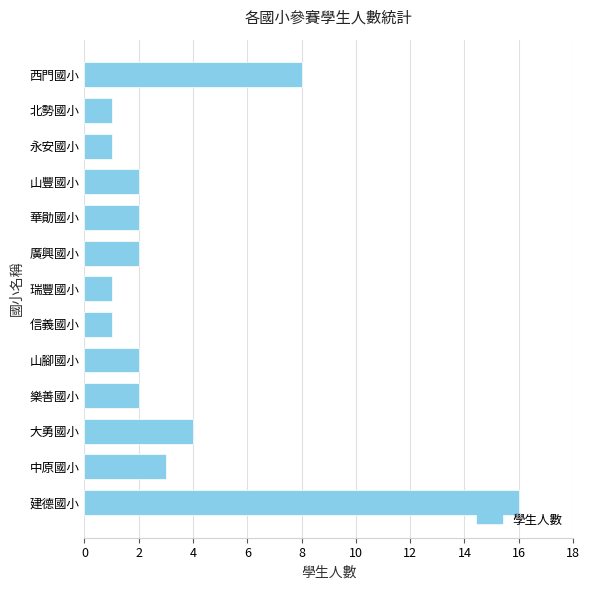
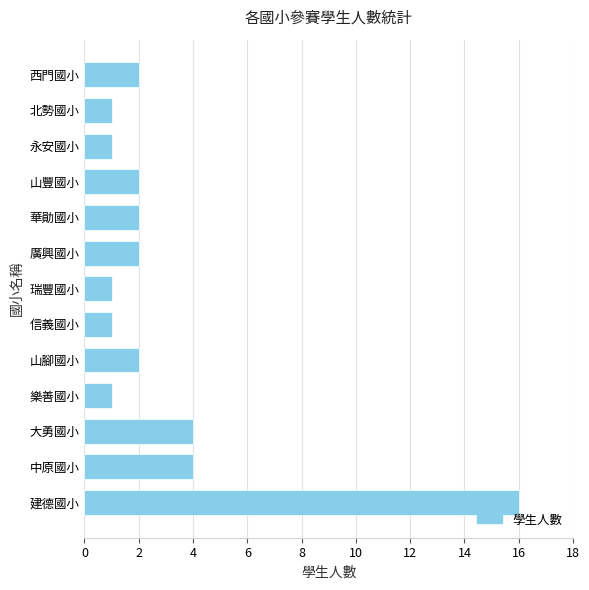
西門國小: 8 -> 2
樂善國小: 2 -> 1
中原國小: 3 -> 4
